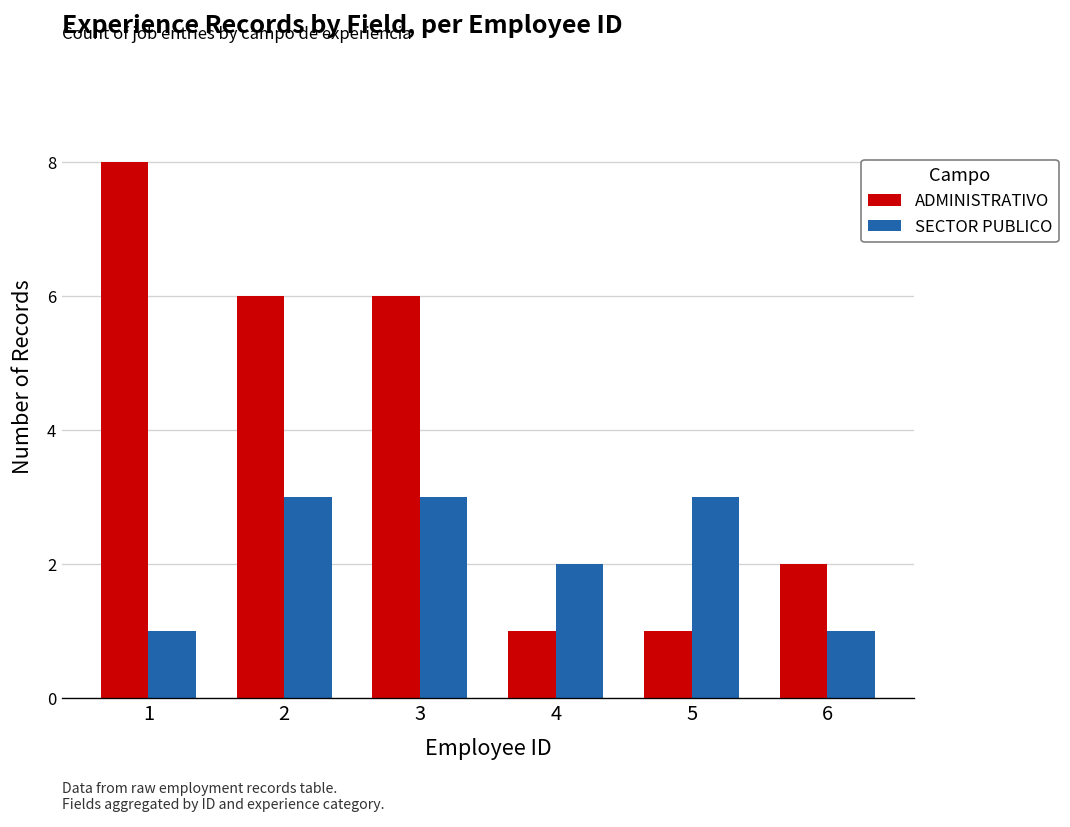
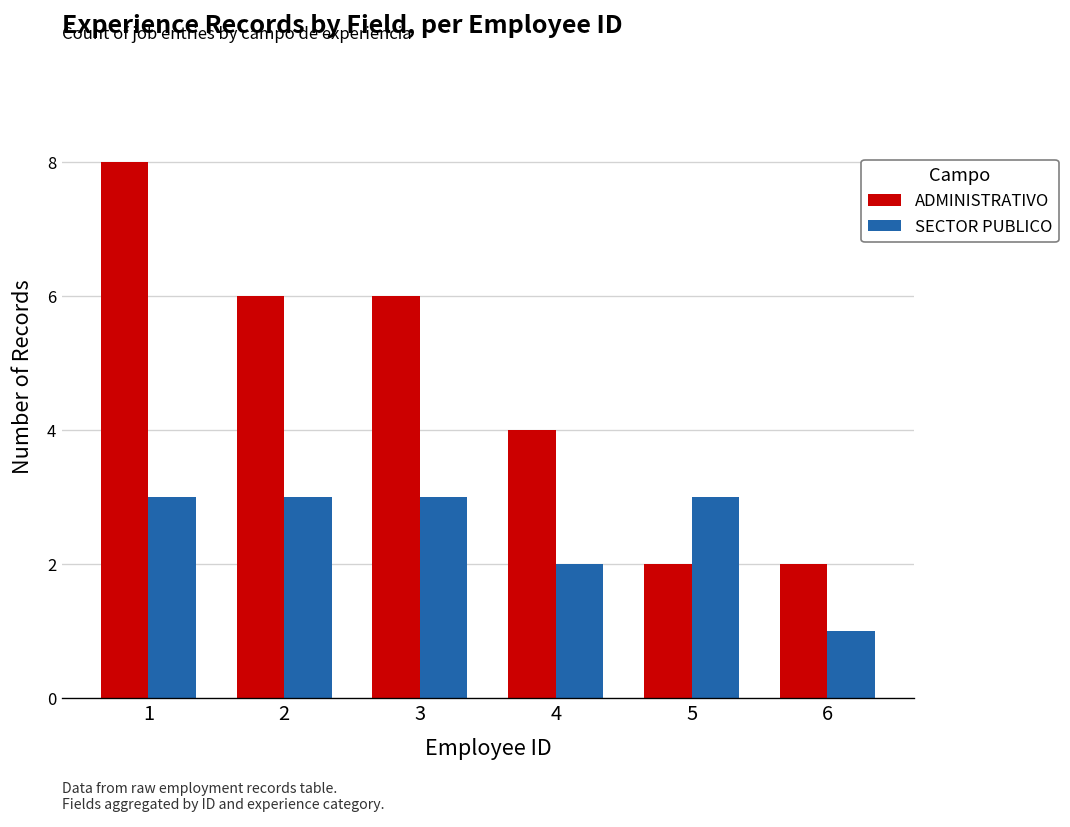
SECTOR PUBLICO, 1: 1 -> 3
ADMINISTRATIVO, 4: 1 -> 4
ADMINISTRATIVO, 5: 1 -> 2
